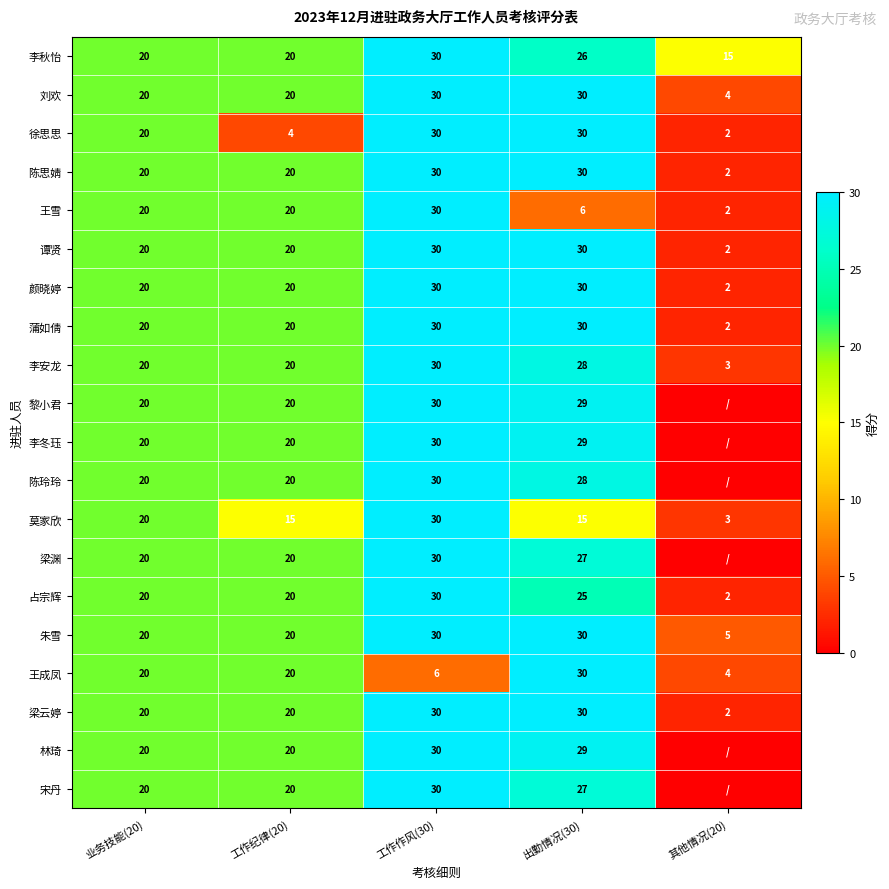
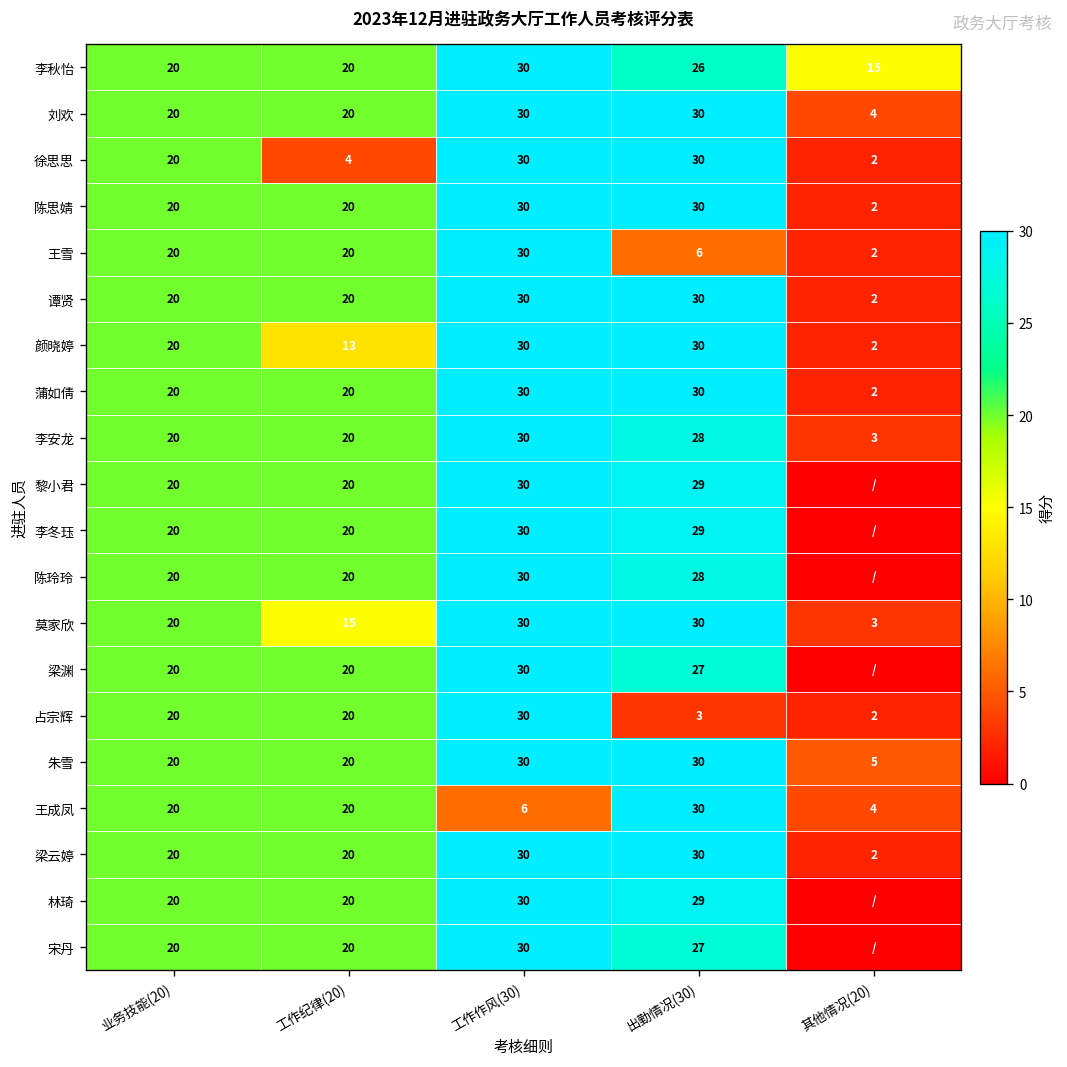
颜晓婷, 工作纪律(20): 20 -> 13
莫家欣, 出勤情况(30): 15 -> 30
占宗辉, 出勤情况(30): 25 -> 3
